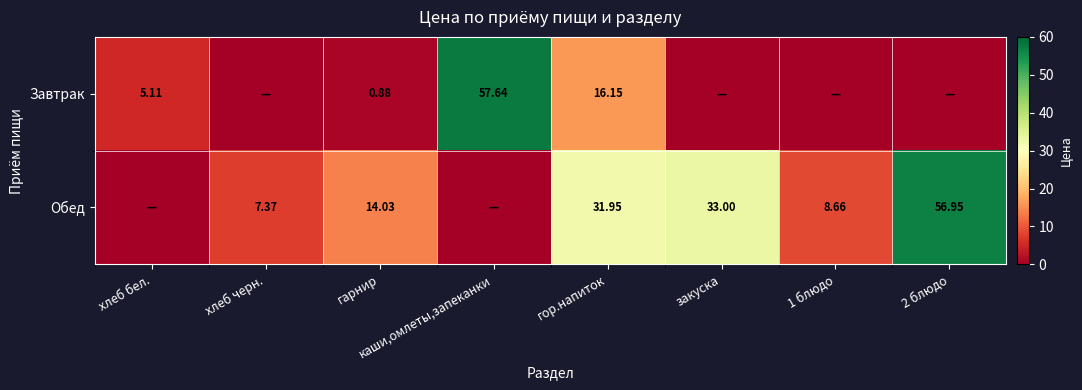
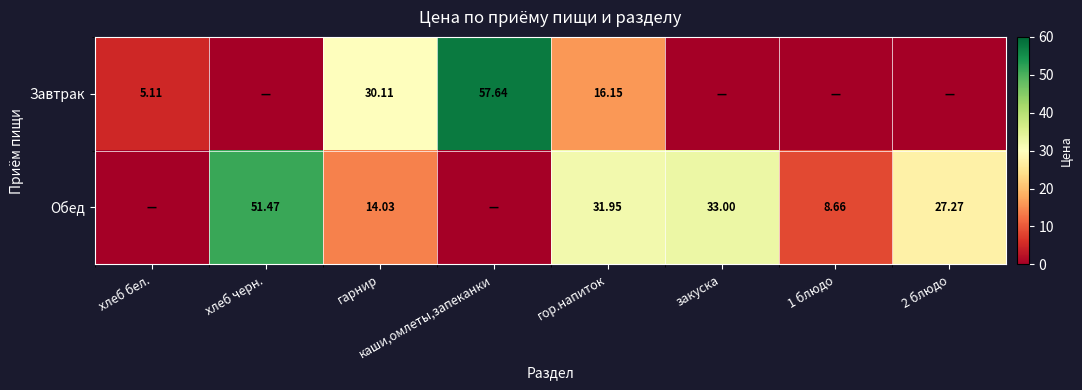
Завтрак, гарнир: 0.88 -> 30.11
Обед, хлеб черн.: 7.37 -> 51.47
Обед, 2 блюдо: 56.95 -> 27.27
